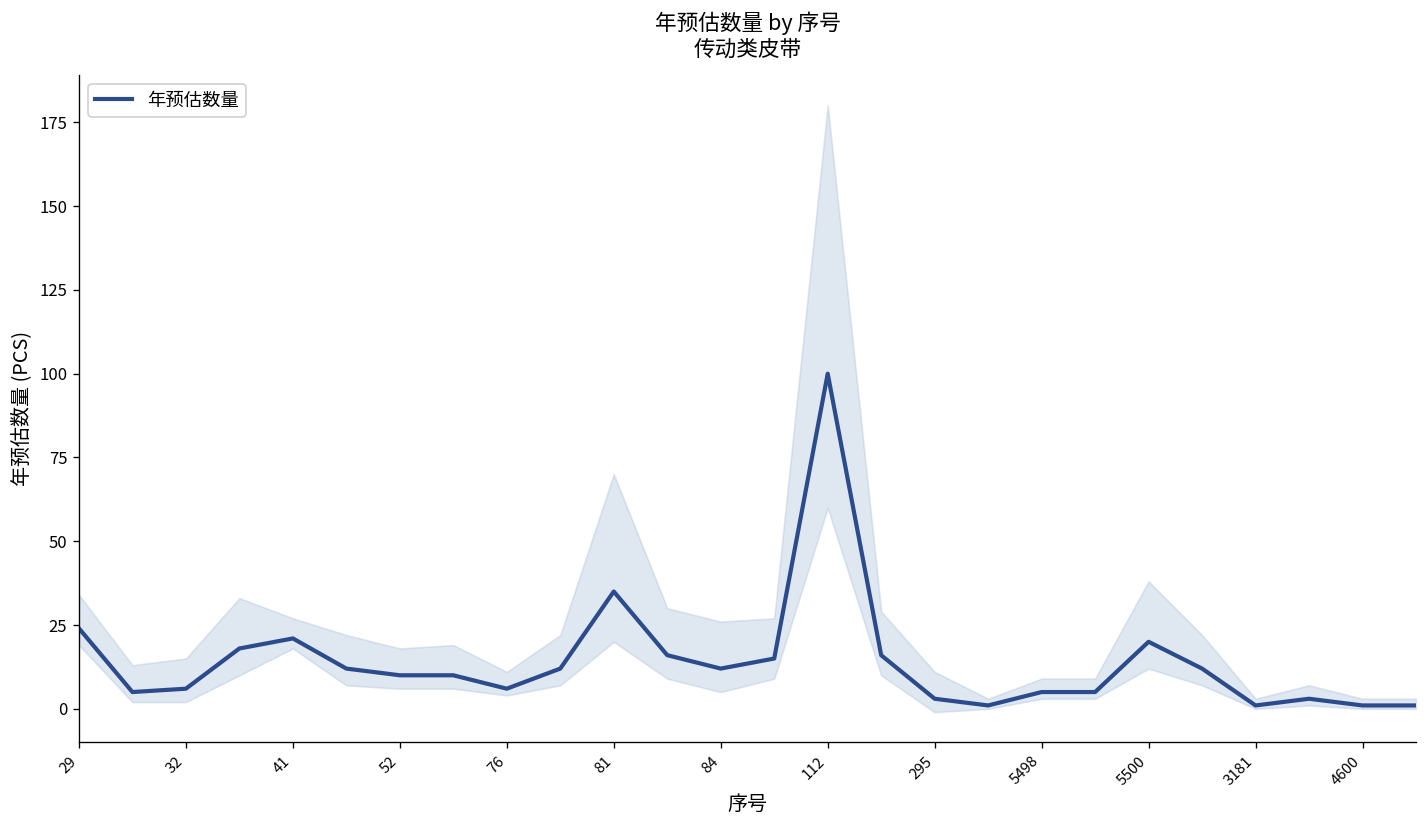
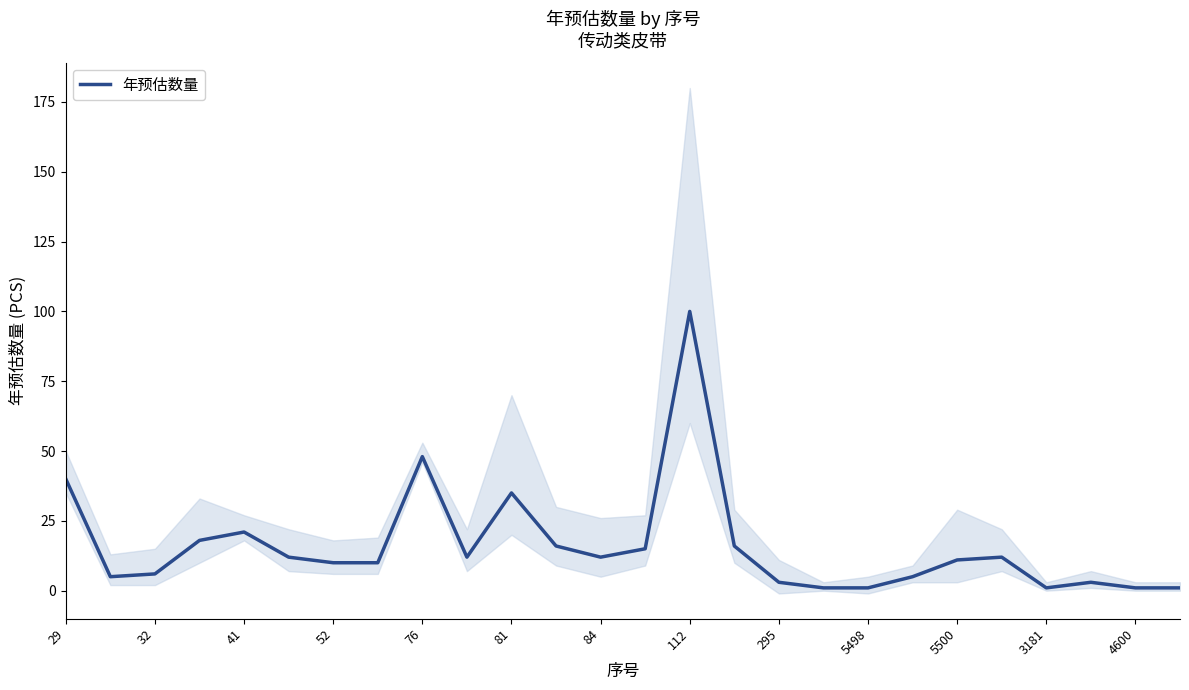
年预估数量, 29: 24 -> 40
年预估数量, 76: 6 -> 48
年预估数量, 5498: 5 -> 1
年预估数量, 5500: 20 -> 11
